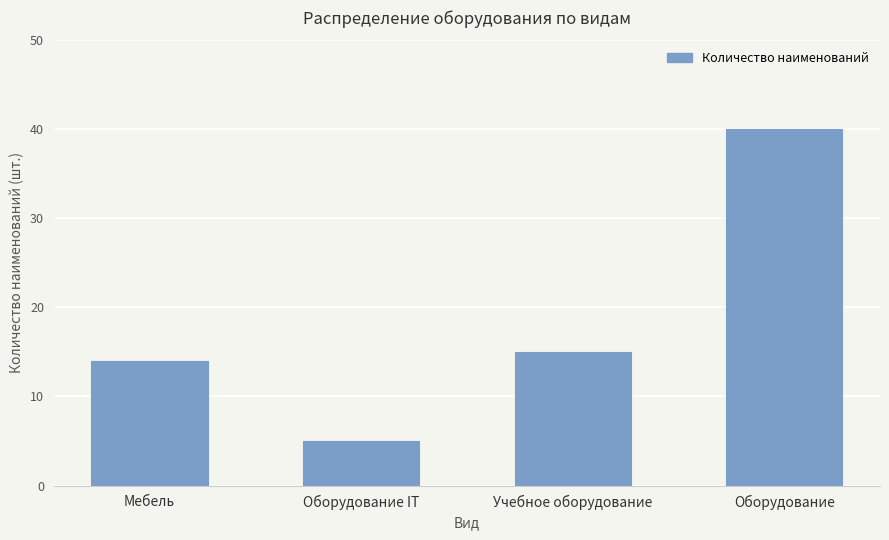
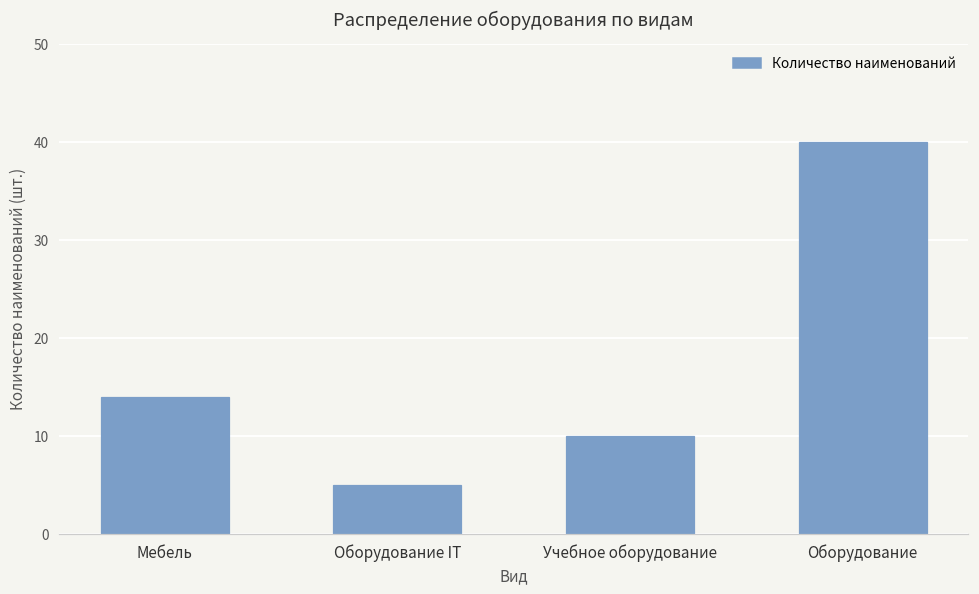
Учебное оборудование: 15 -> 10
